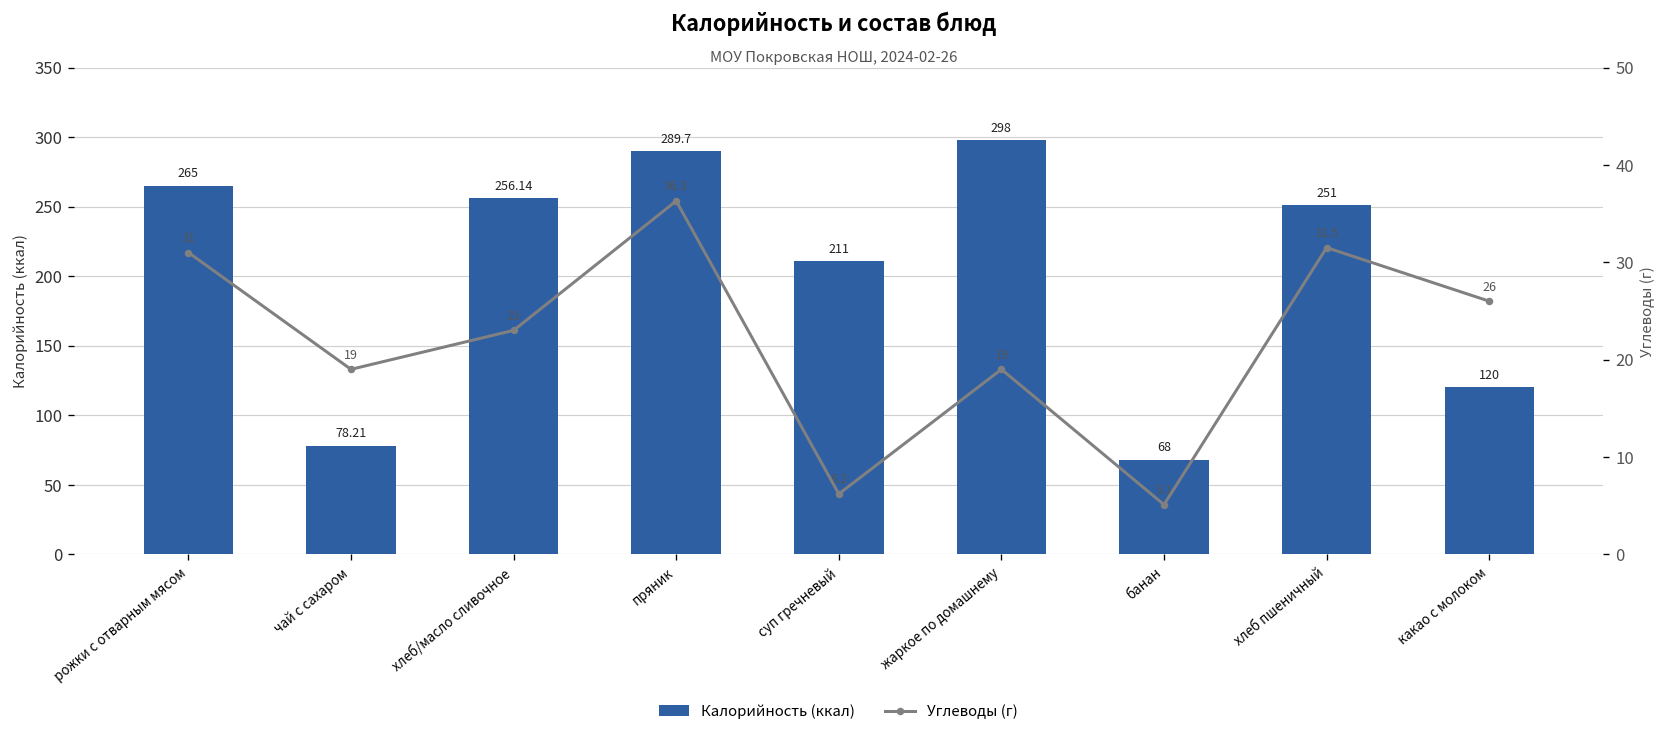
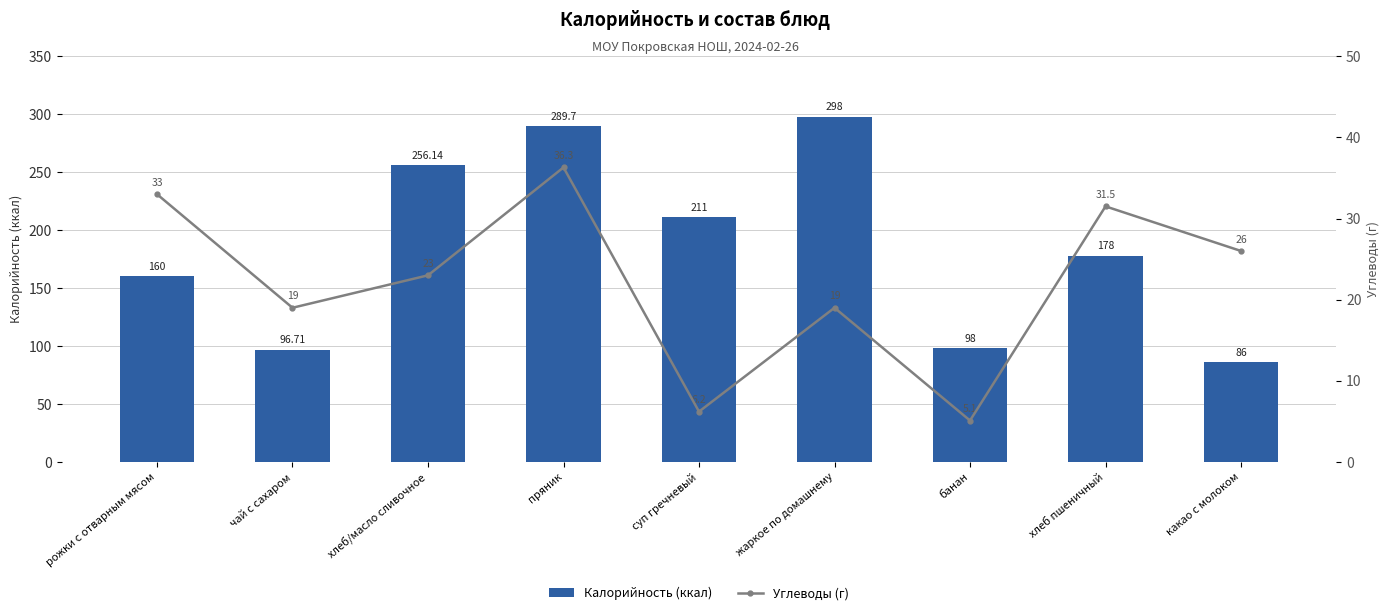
Калорийность (ккал), рожки с отварным мясом: 265 -> 160
Калорийность (ккал), чай с сахаром: 78.21 -> 96.71
Калорийность (ккал), банан: 68 -> 98
Калорийность (ккал), хлеб пшеничный: 251 -> 178
Калорийность (ккал), какао с молоком: 120 -> 86
Углеводы (г), рожки с отварным мясом: 31 -> 33
